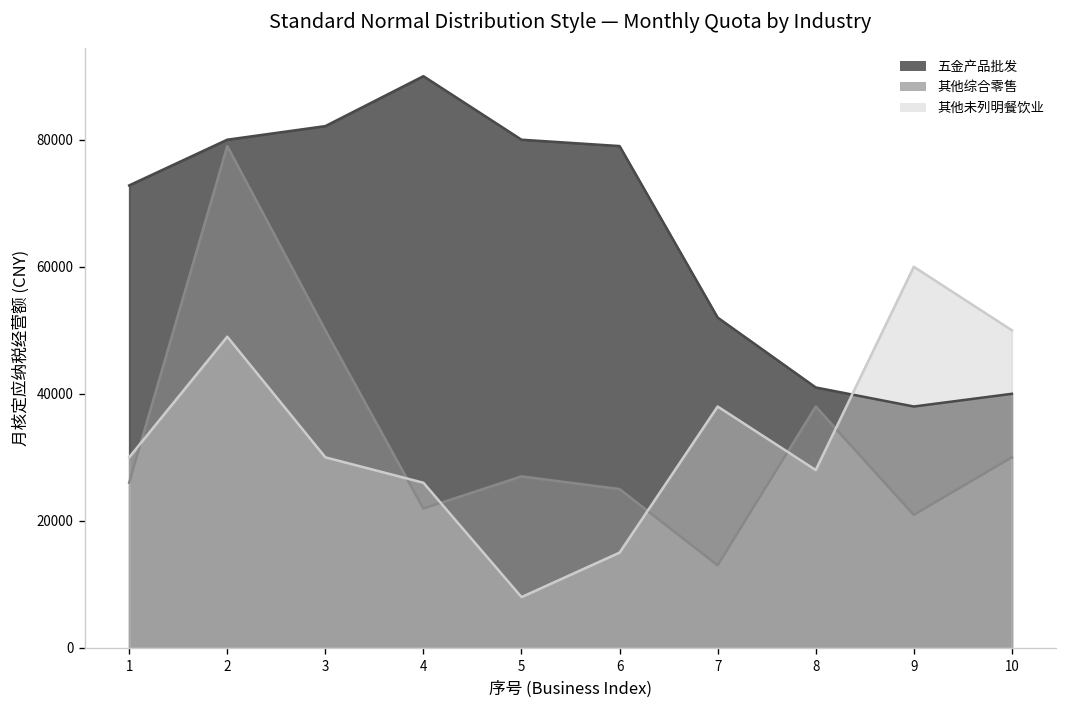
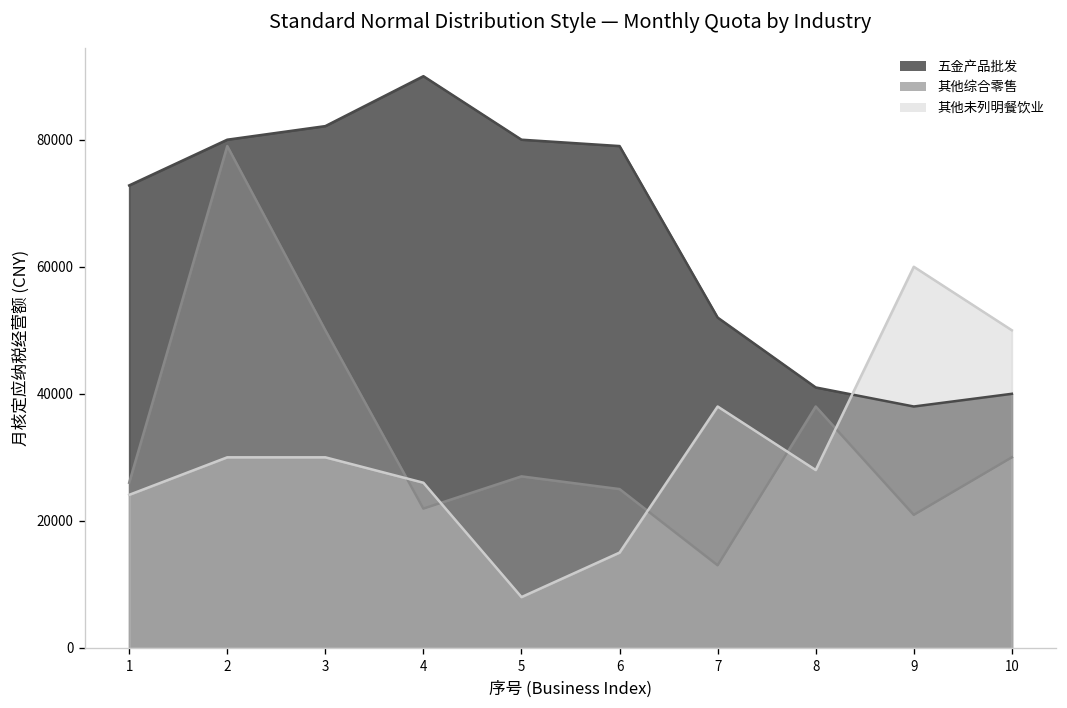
其他未列明餐饮业, 1: 30000 -> 24000
其他未列明餐饮业, 2: 49000 -> 30000
